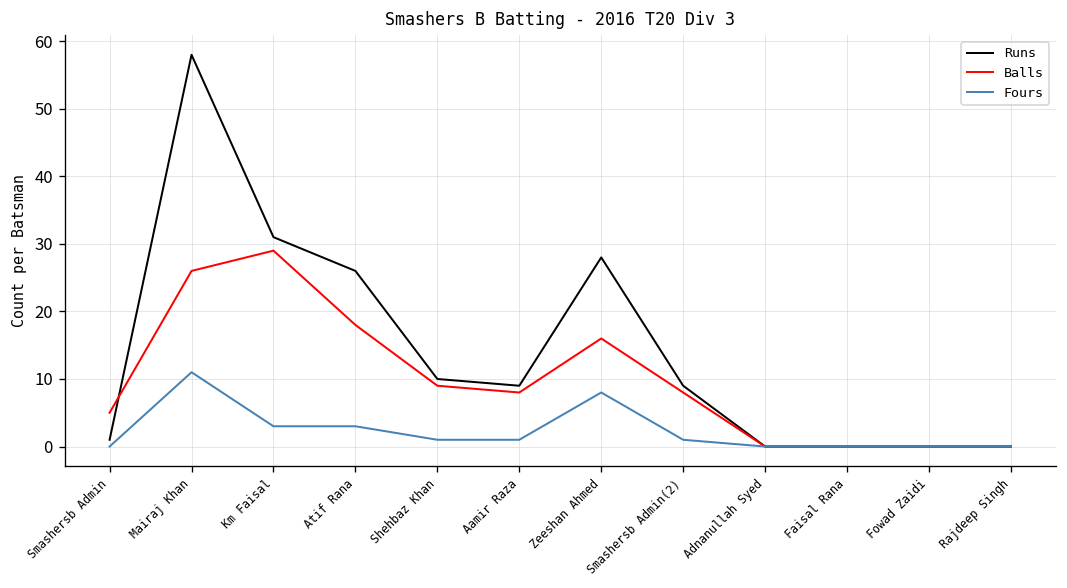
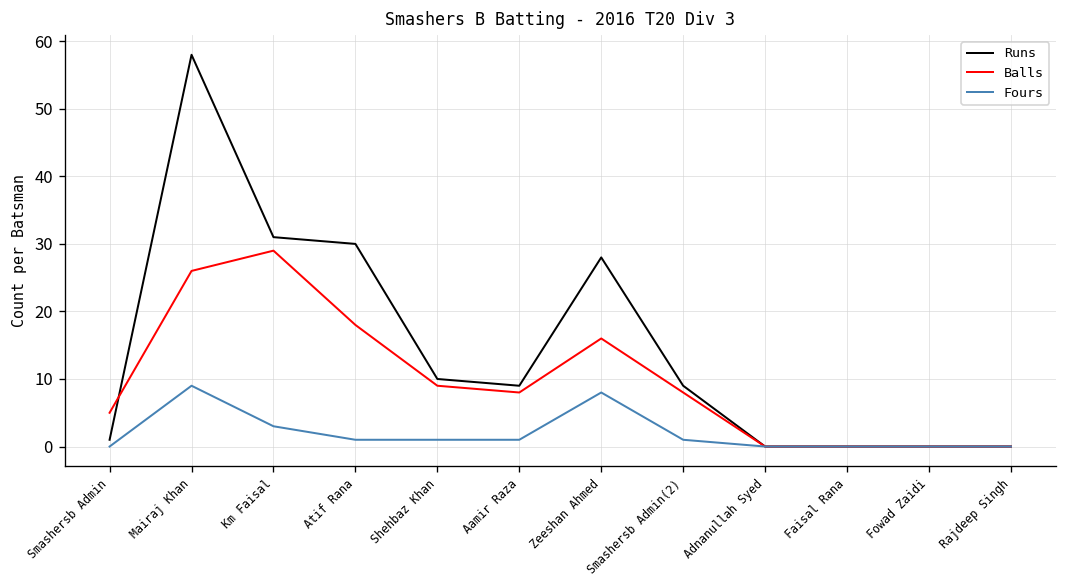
Fours, Mairaj Khan: 11 -> 9
Runs, Atif Rana: 26 -> 30
Fours, Atif Rana: 3 -> 1
